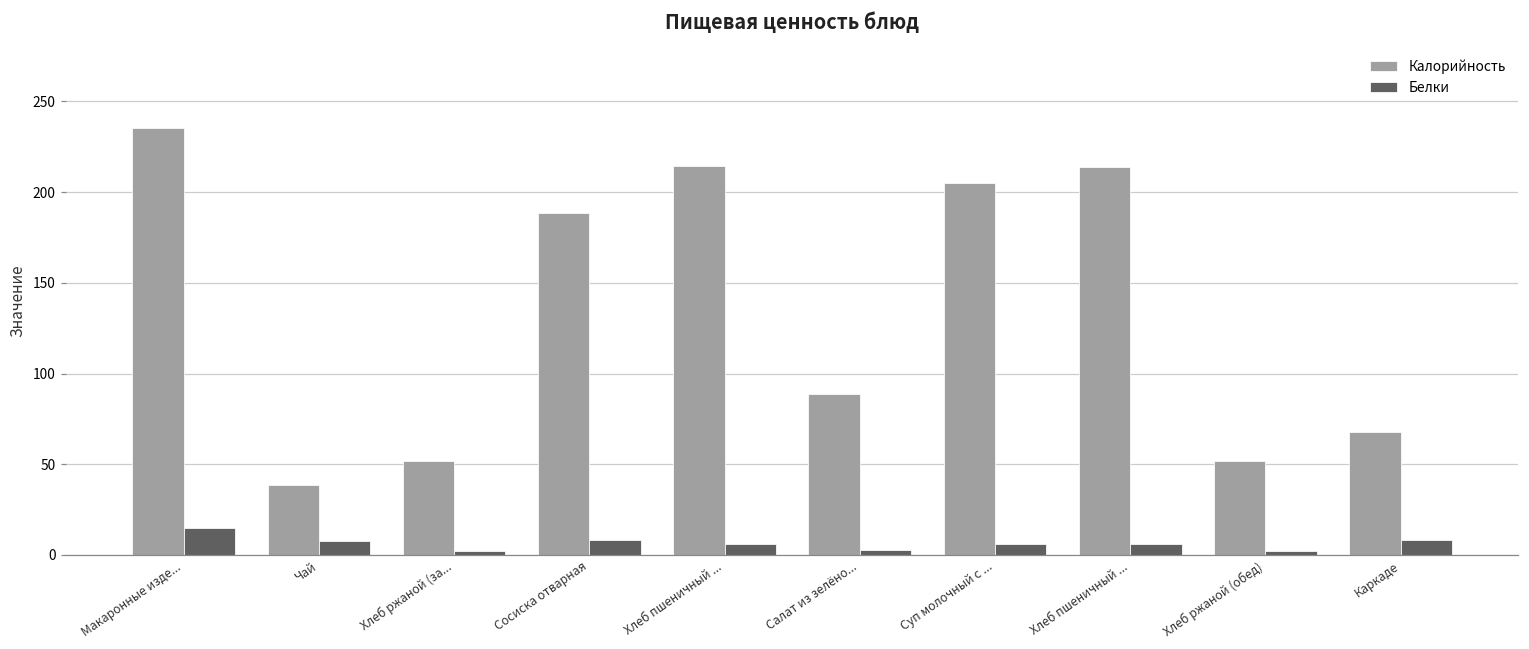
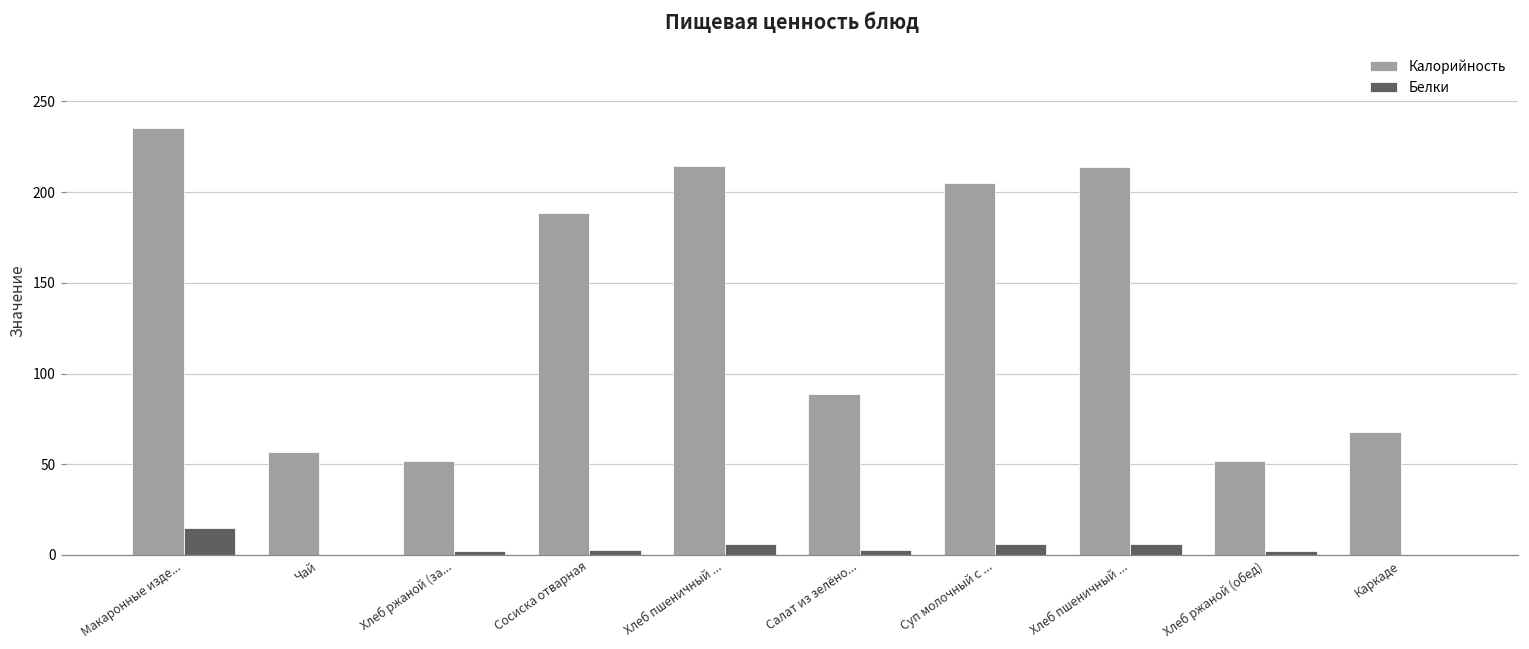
Калорийность, Чай: 38 -> 57
Белки, Чай: 8 -> 0
Белки, Сосиска отварная: 8 -> 3
Белки, Каркаде: 8 -> 0
